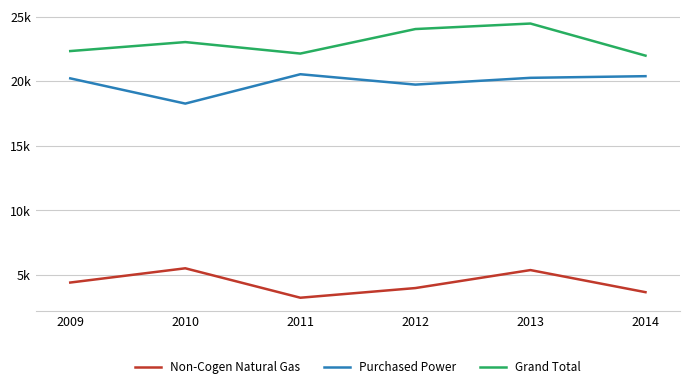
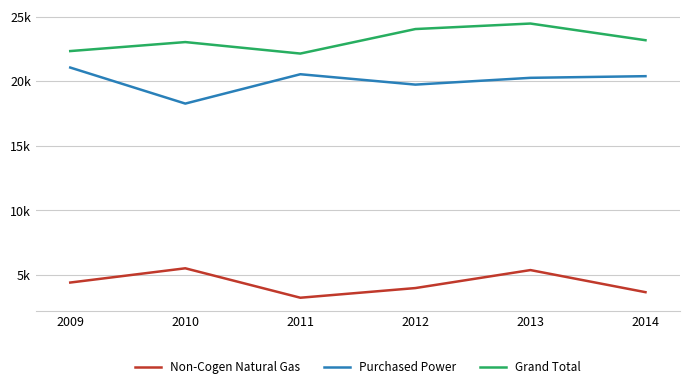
Purchased Power, 2009: 20200 -> 21100
Grand Total, 2014: 22000 -> 23200
